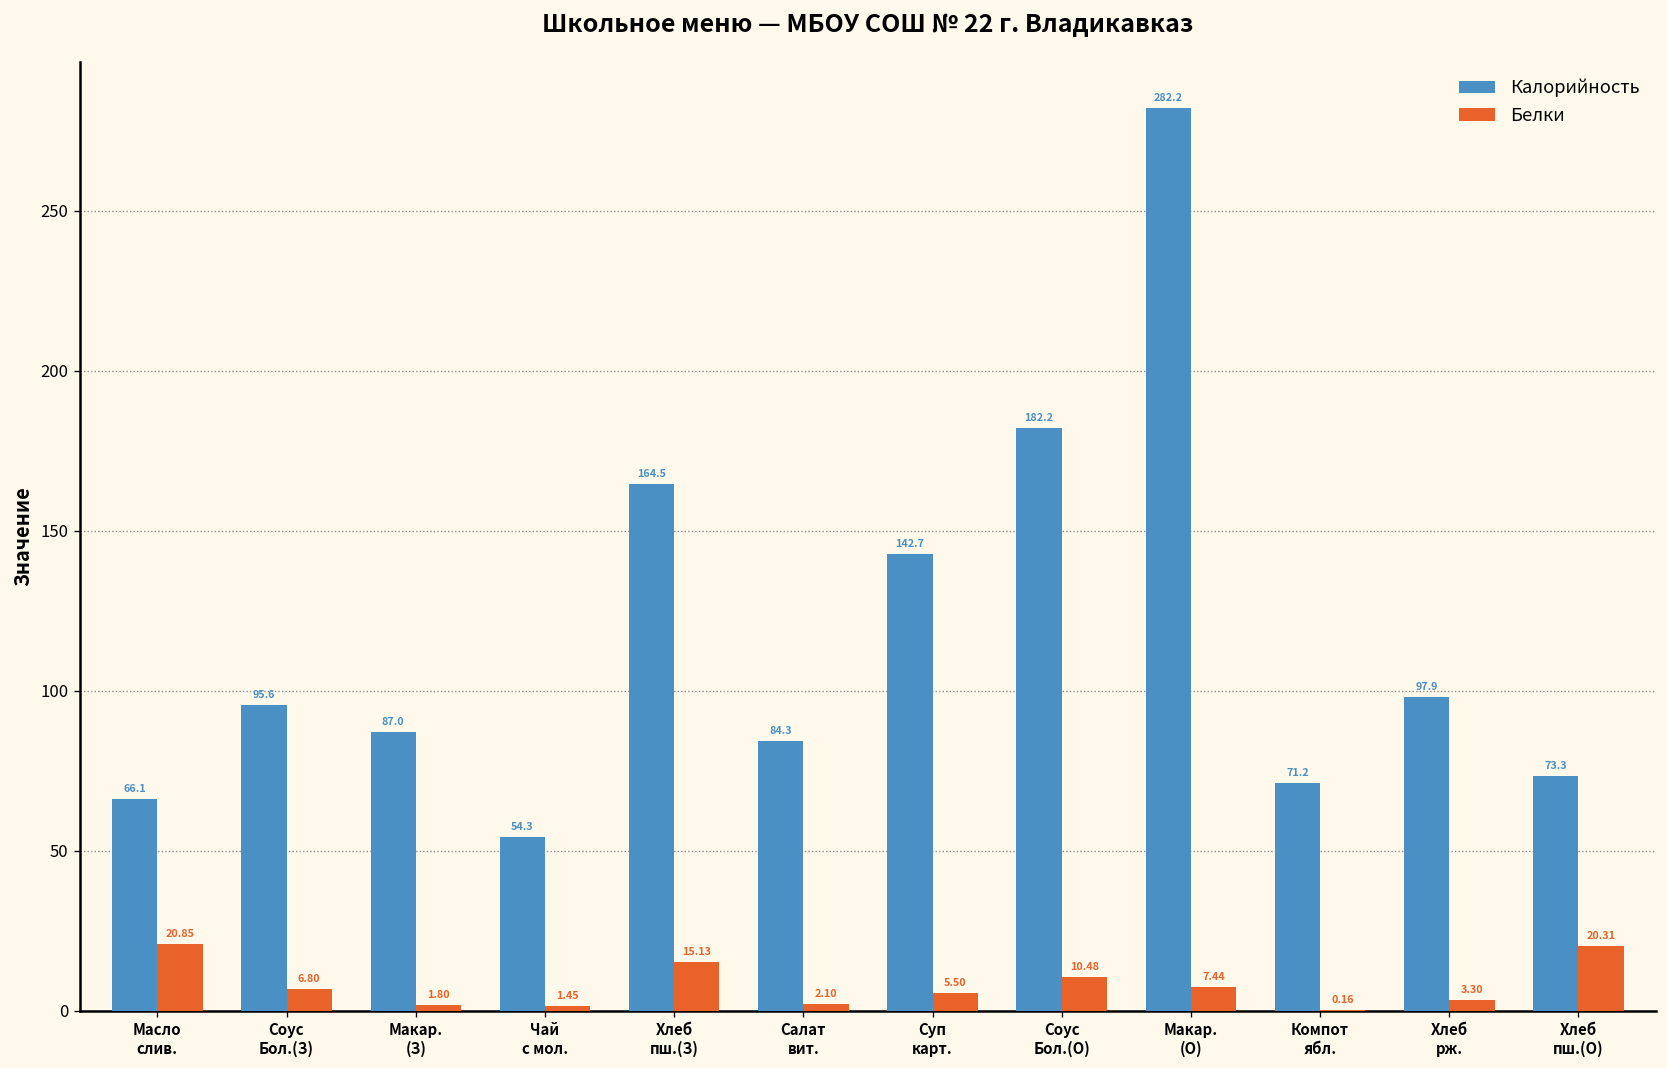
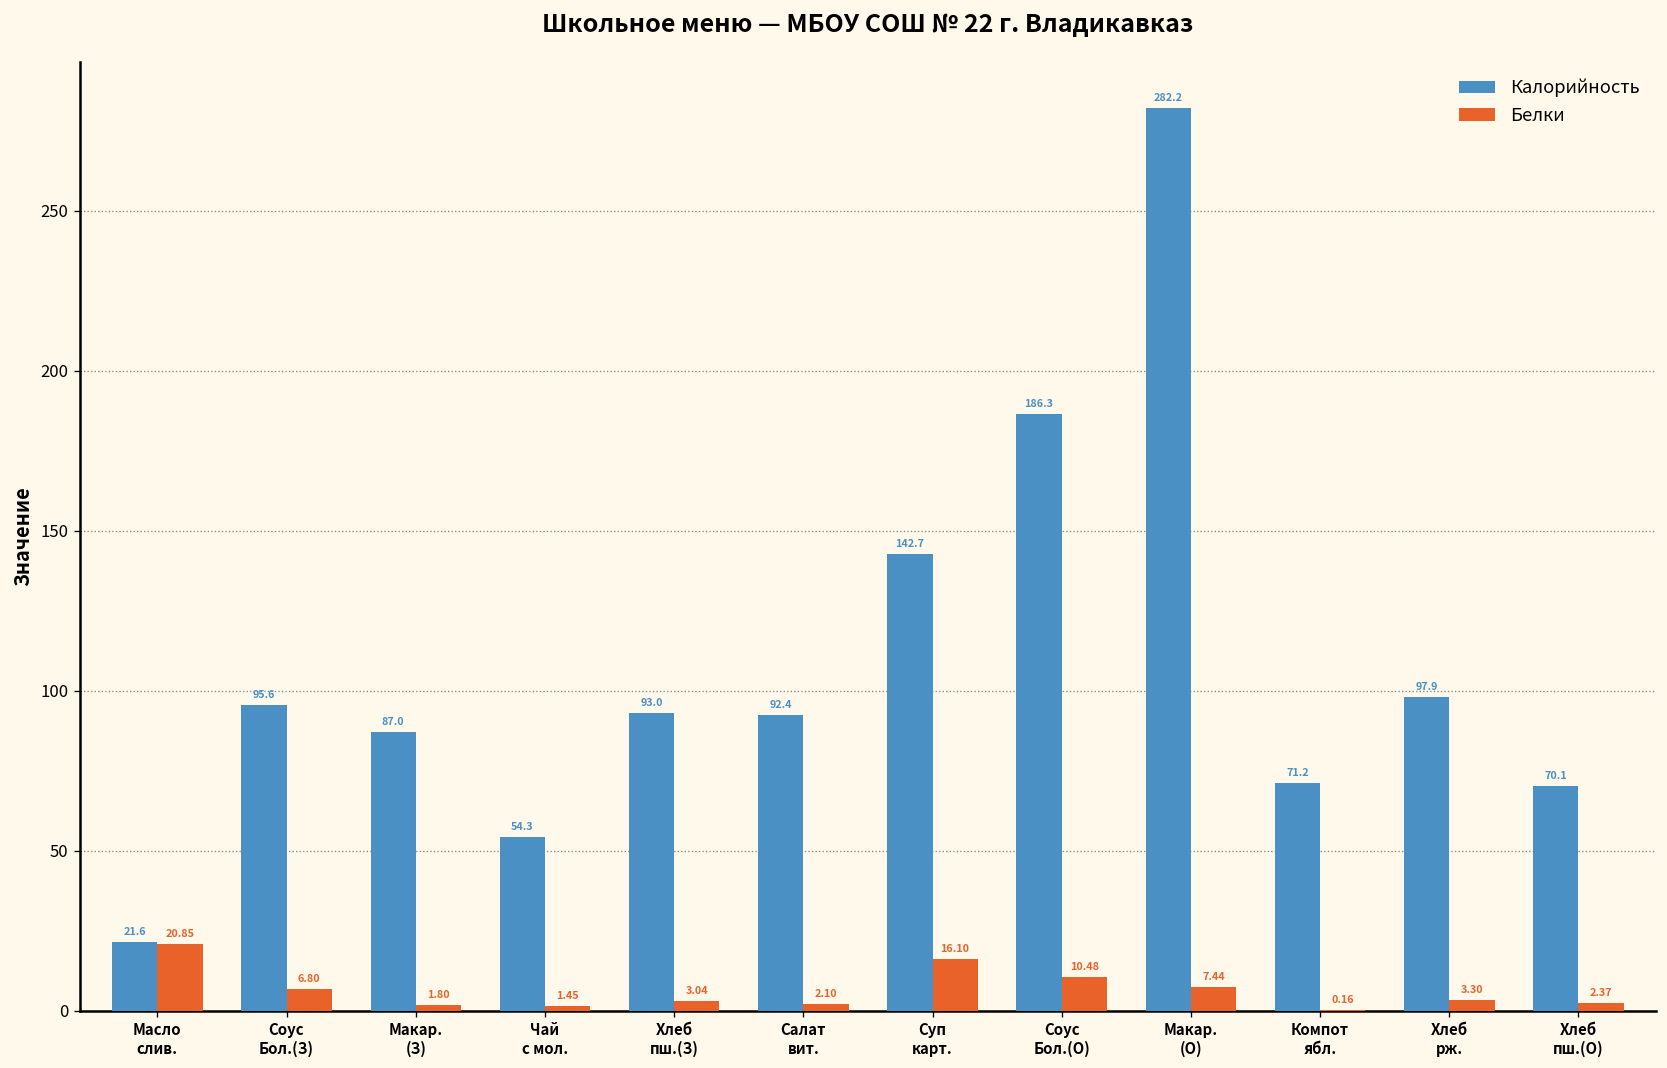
Калорийность, Масло слив.: 66.1 -> 21.6
Калорийность, Хлеб пш.(З): 164.5 -> 93.0
Белки, Хлеб пш.(З): 15.13 -> 3.04
Калорийность, Салат вит.: 84.3 -> 92.4
Белки, Суп карт.: 5.50 -> 16.10
Калорийность, Соус Бол.(О): 182.2 -> 186.3
Калорийность, Хлеб пш.(О): 73.3 -> 70.1
Белки, Хлеб пш.(О): 20.31 -> 2.37
